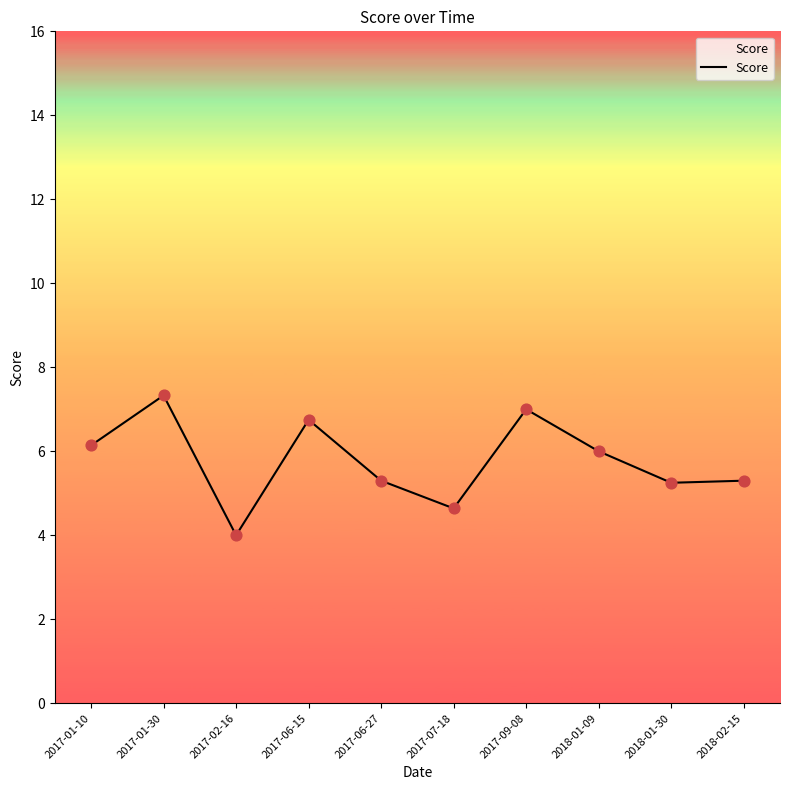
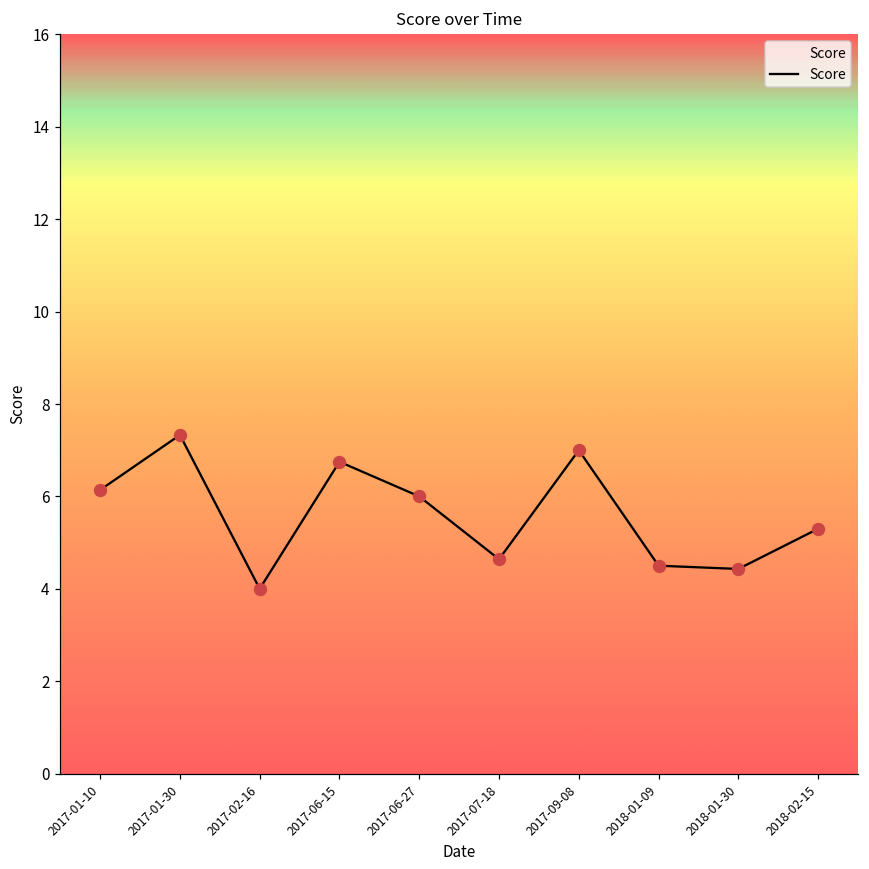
2017-06-27: 5.3 -> 6.0
2018-01-09: 6.0 -> 4.5
2018-01-30: 5.3 -> 4.4
